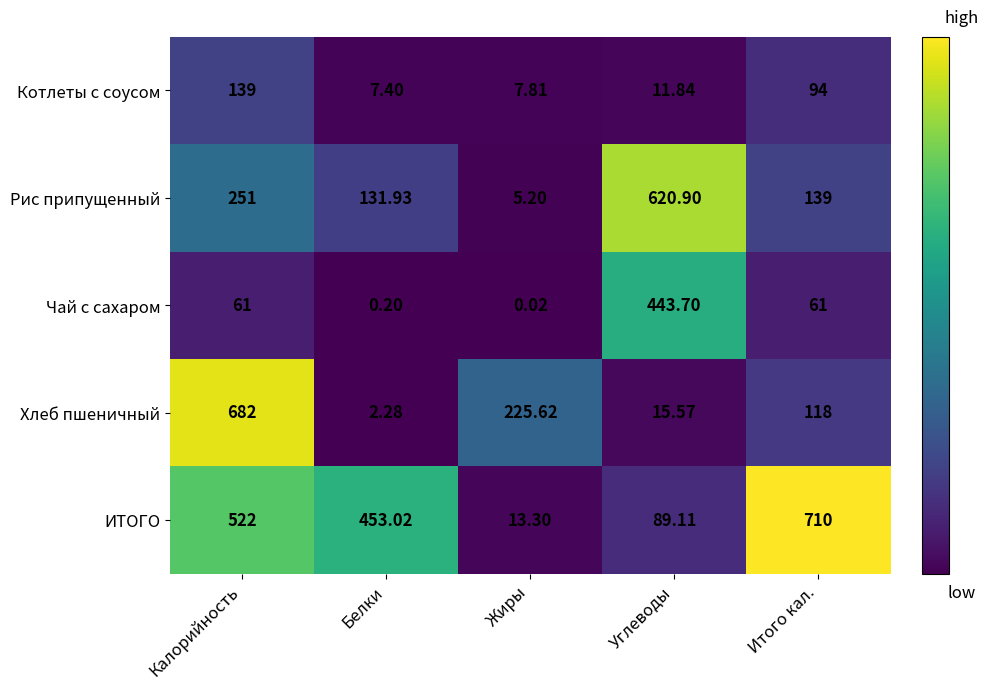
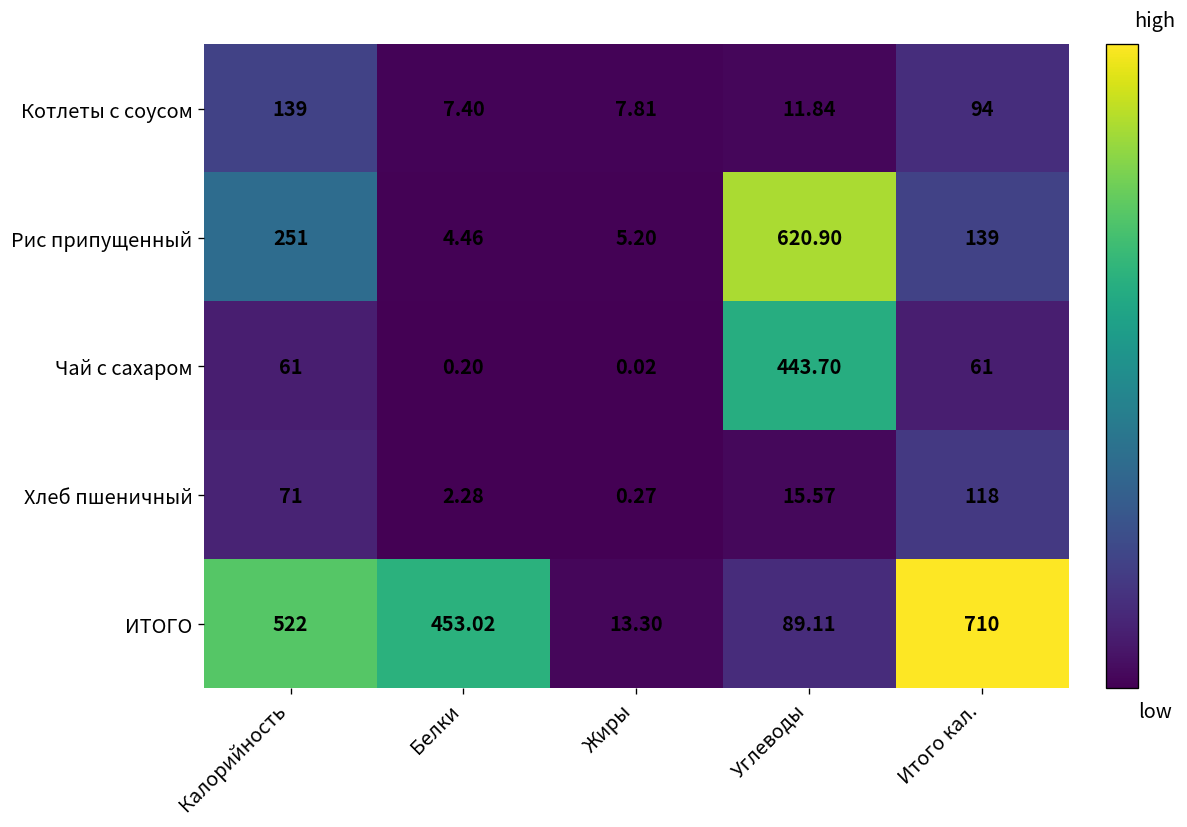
Рис припущенный, Белки: 131.93 -> 4.46
Хлеб пшеничный, Калорийность: 682 -> 71
Хлеб пшеничный, Жиры: 225.62 -> 0.27
